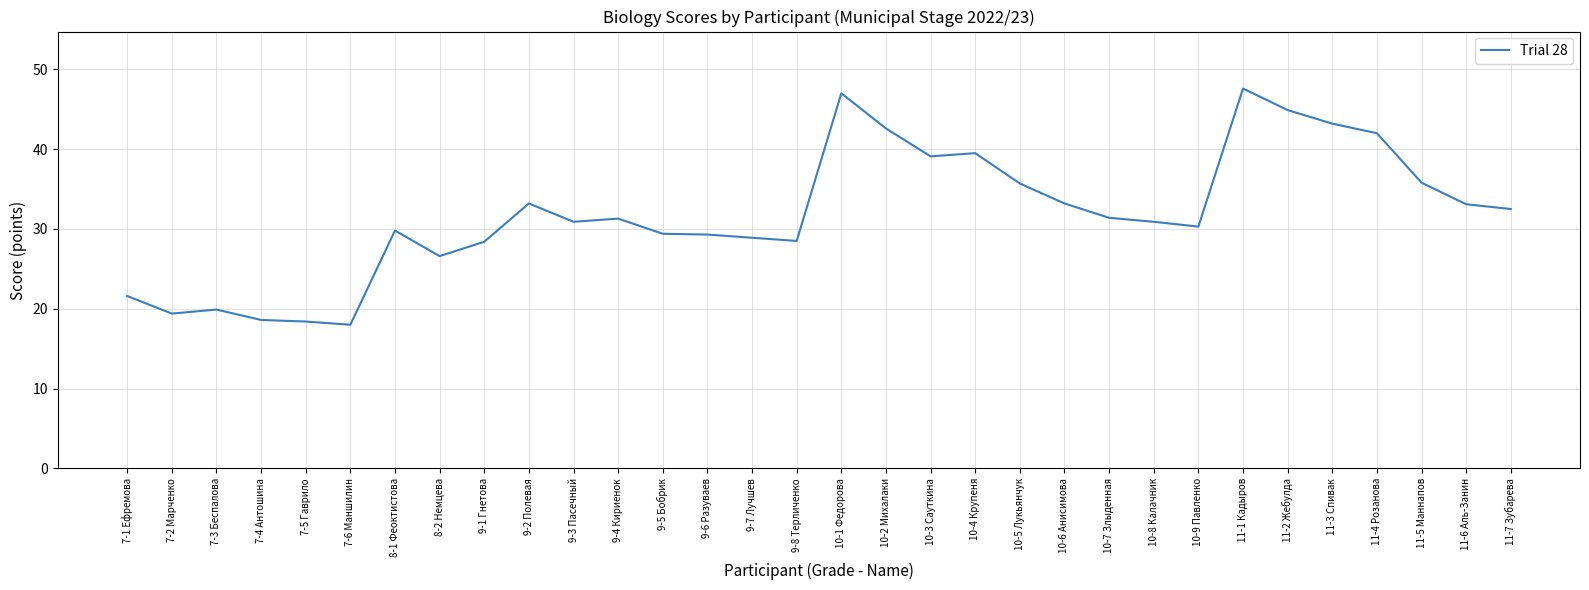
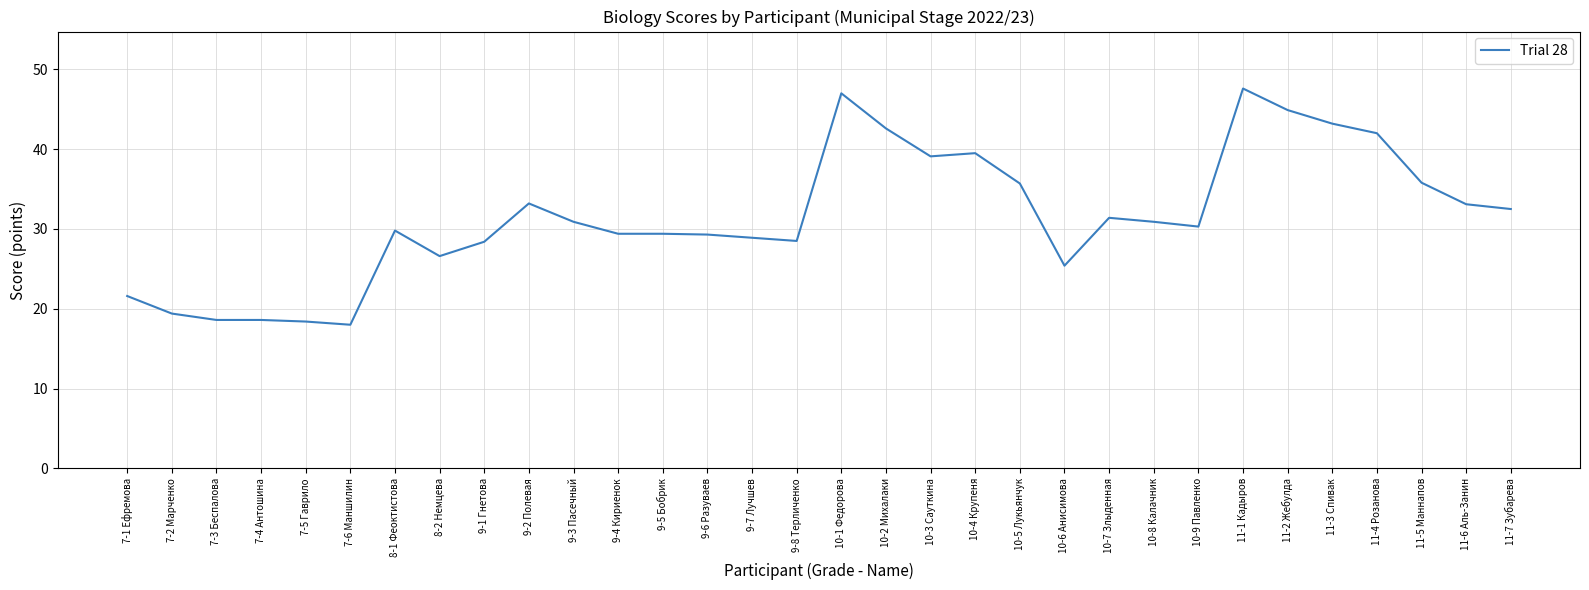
7-3 Беспалова: 20 -> 19
9-4 Кириенок: 31 -> 29
10-6 Анисимова: 33 -> 25
